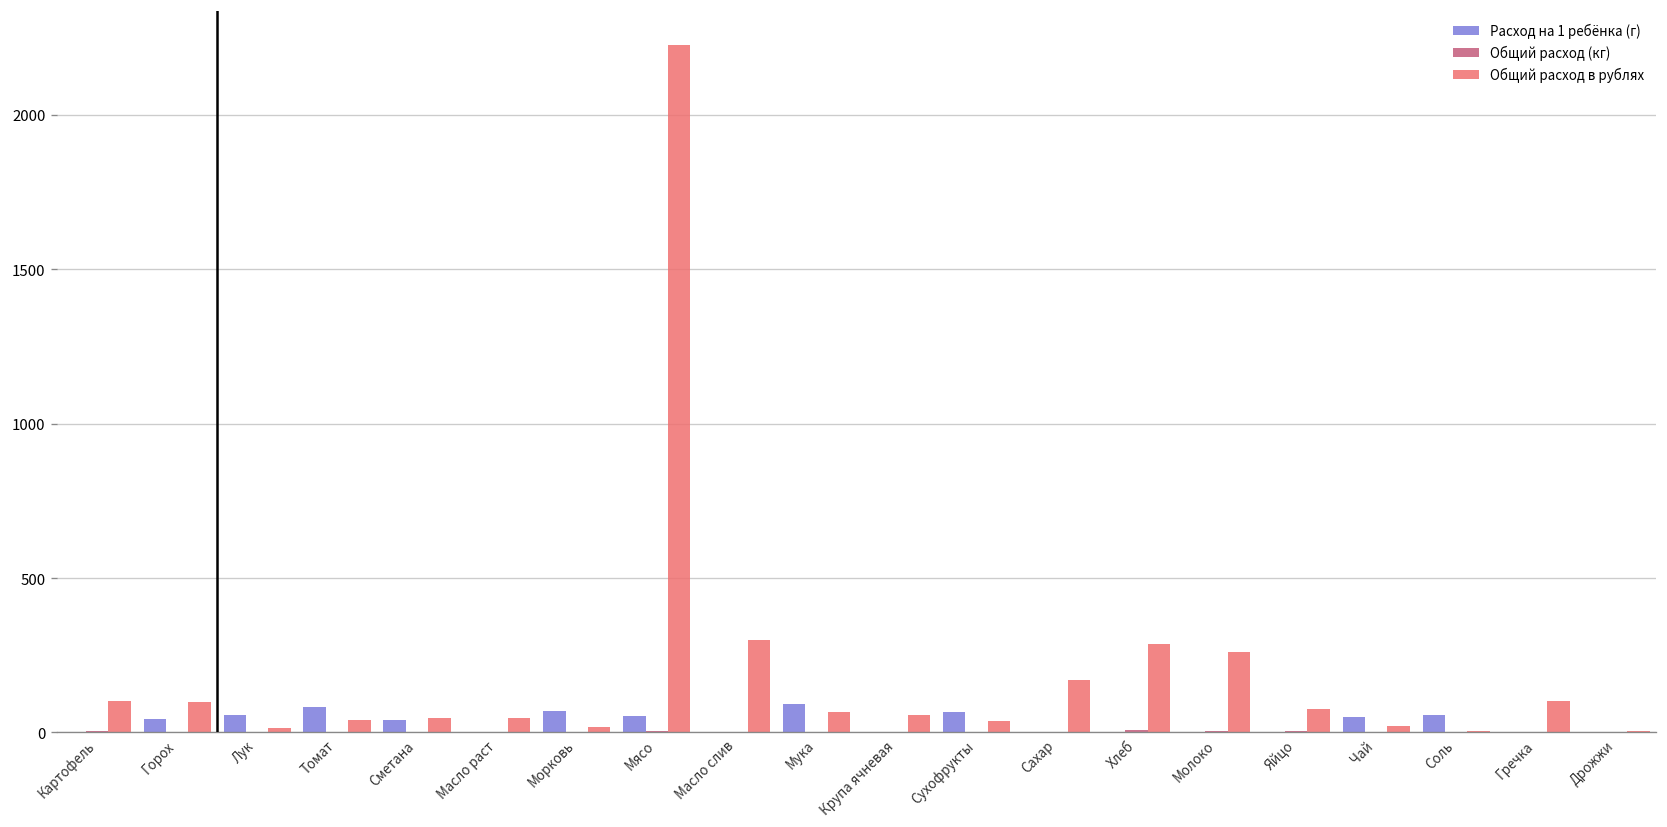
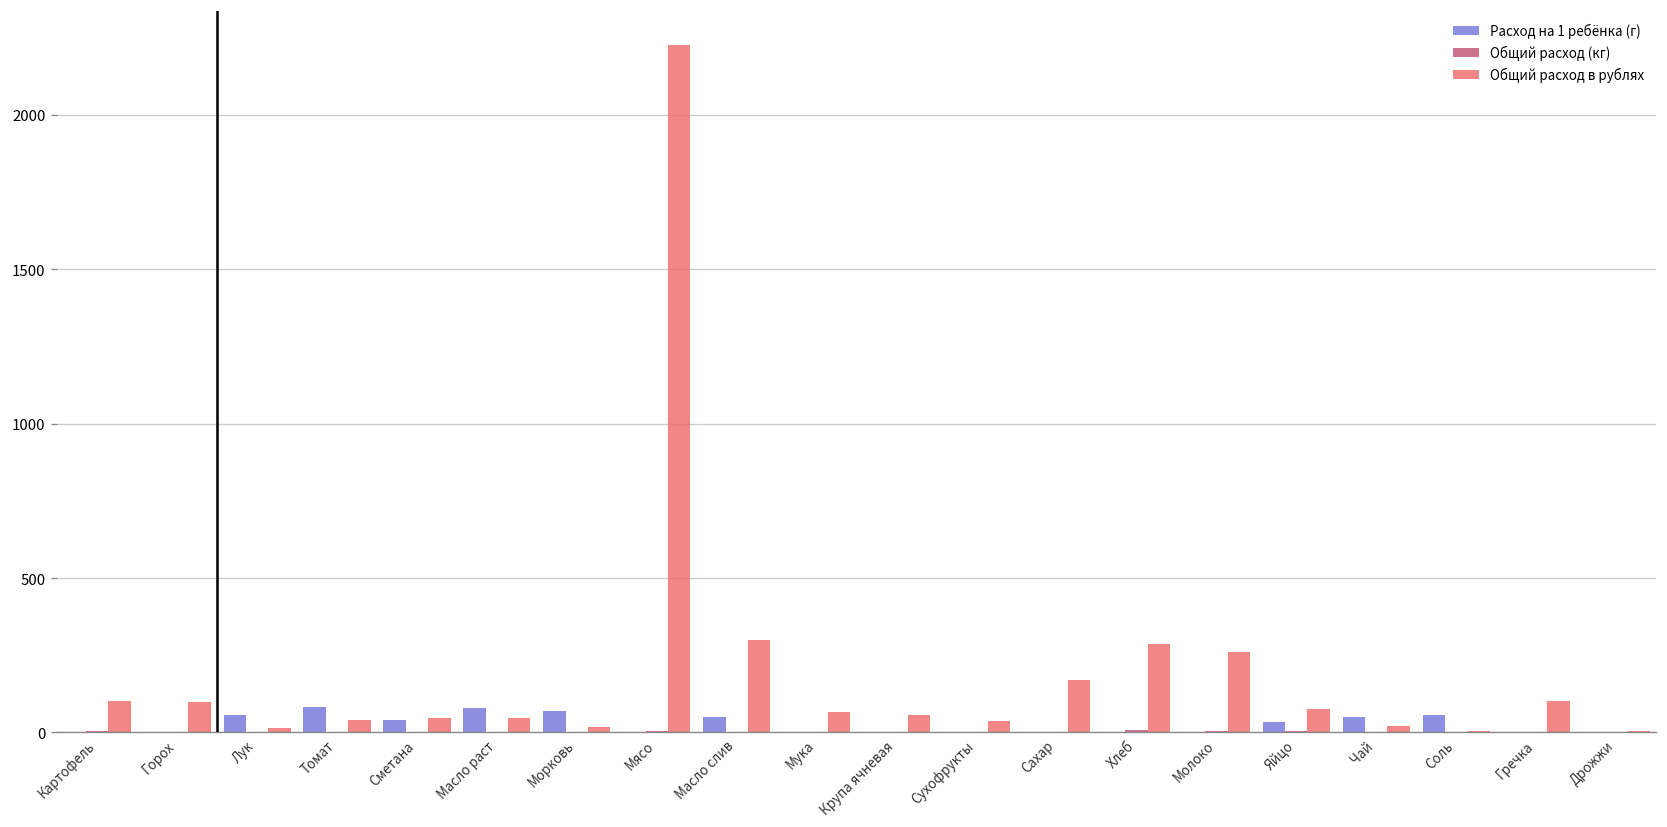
Расход на 1 ребёнка (г), Горох: 40 -> 0
Расход на 1 ребёнка (г), Масло раст: 0 -> 80
Расход на 1 ребёнка (г), Мясо: 50 -> 0
Расход на 1 ребёнка (г), Масло слив: 0 -> 50
Расход на 1 ребёнка (г), Мука: 90 -> 0
Расход на 1 ребёнка (г), Сухофрукты: 70 -> 0
Расход на 1 ребёнка (г), Яйцо: 0 -> 30
